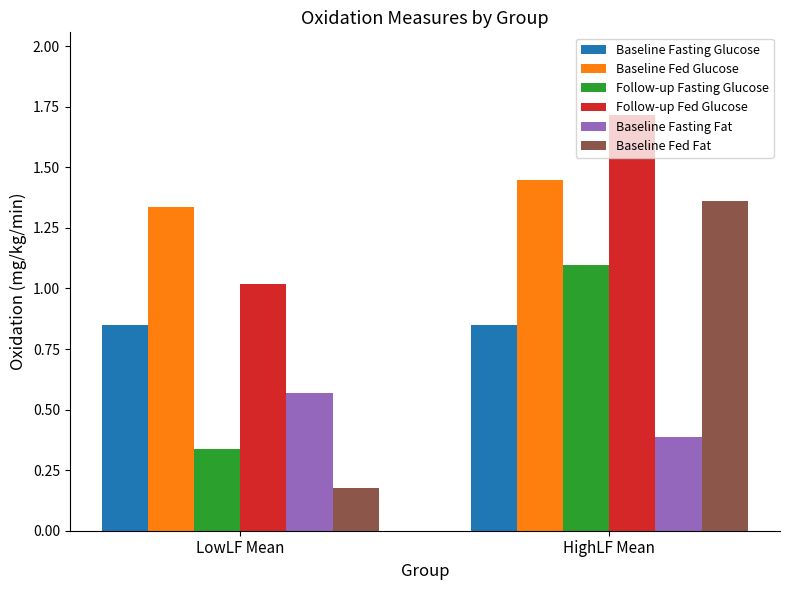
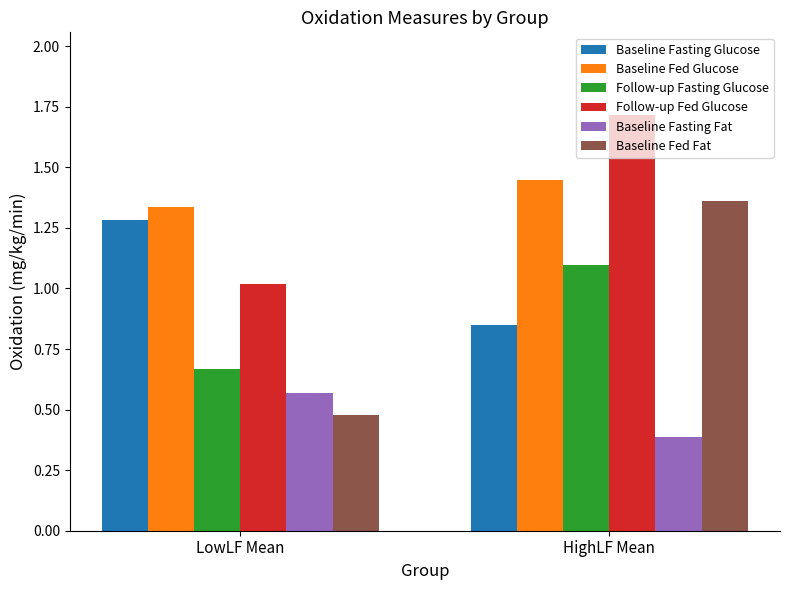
Baseline Fasting Glucose, LowLF Mean: 0.85 -> 1.28
Follow-up Fasting Glucose, LowLF Mean: 0.34 -> 0.67
Baseline Fed Fat, LowLF Mean: 0.17 -> 0.48
